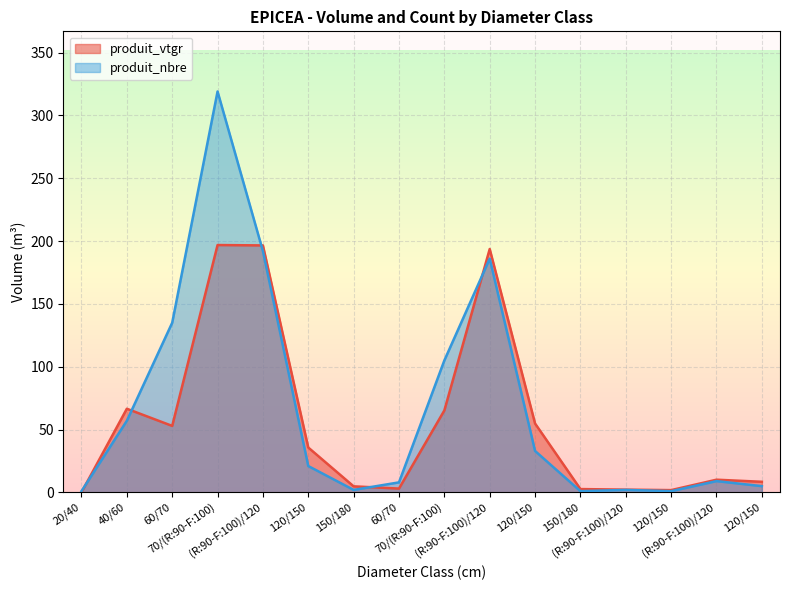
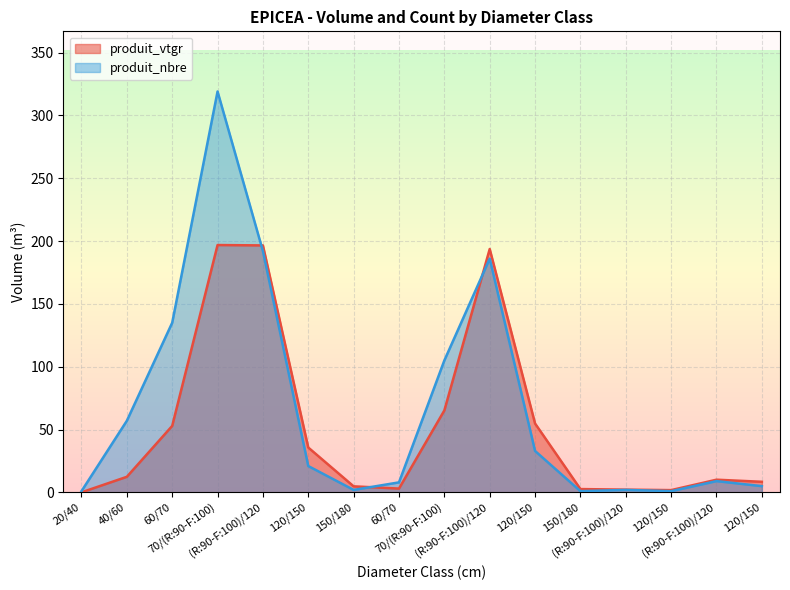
produit_vtgr, 40/60: 67 -> 12
